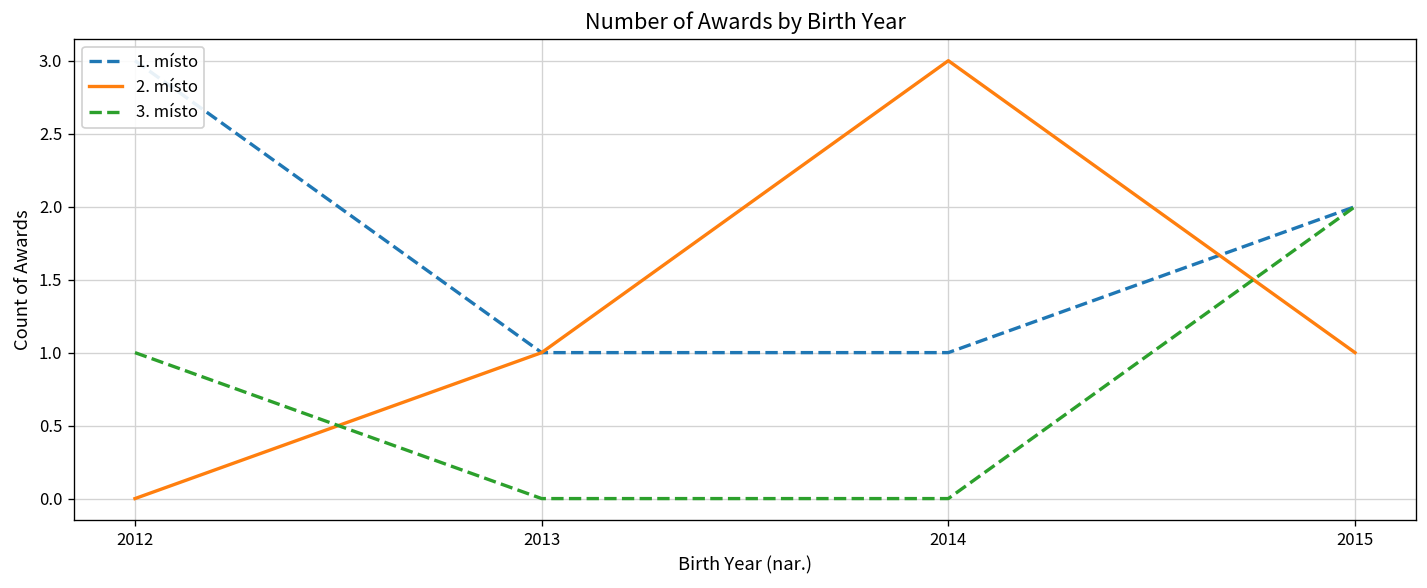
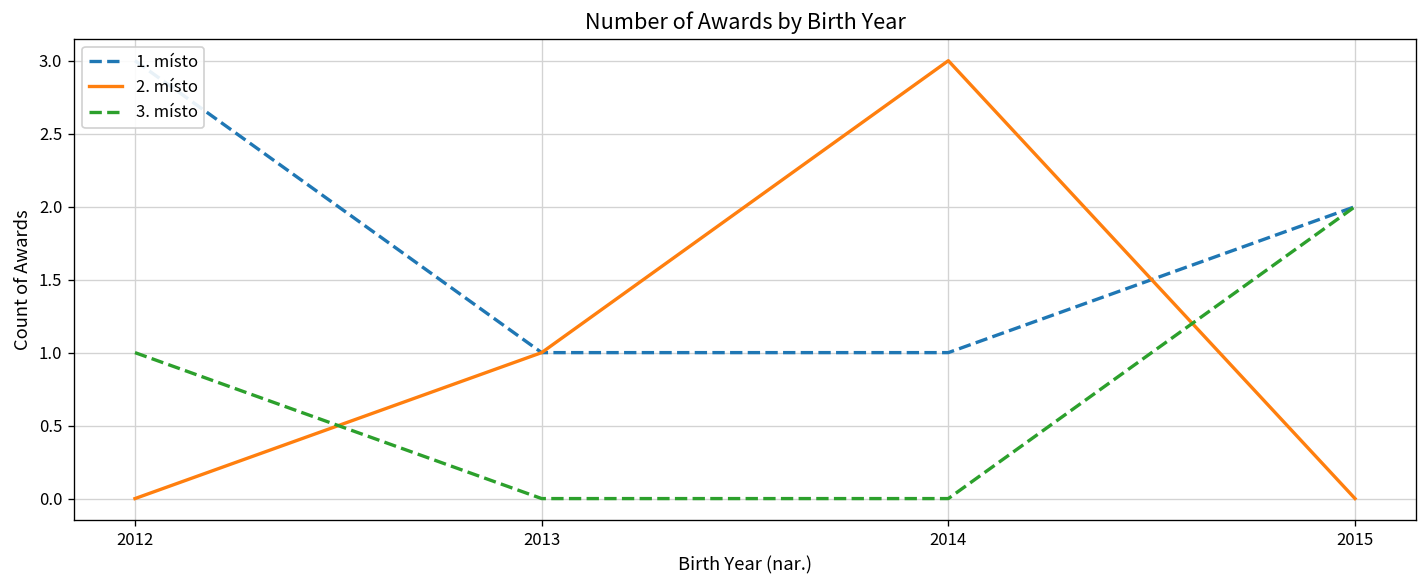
2. místo, 2015: 1 -> 0
